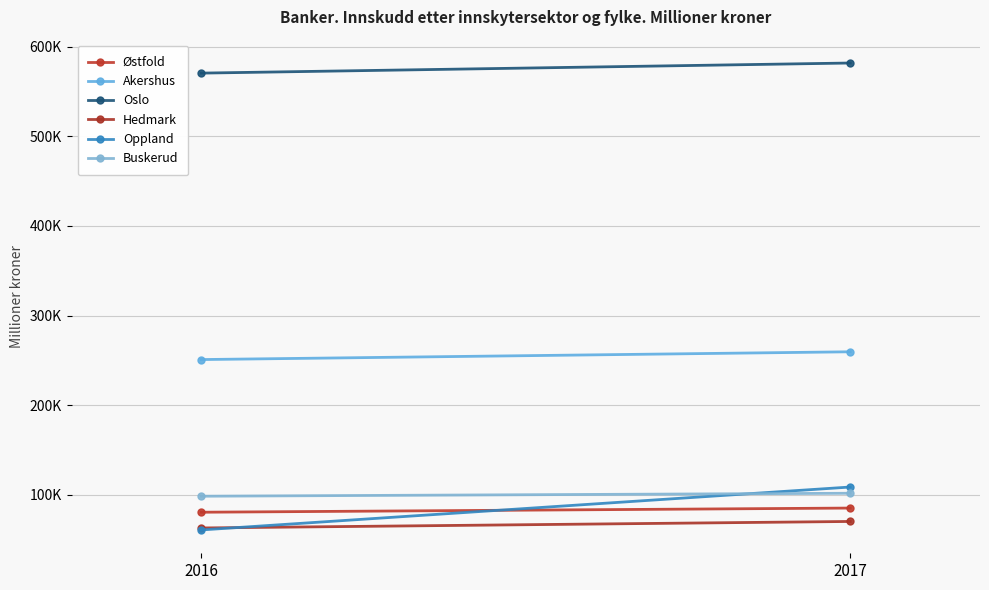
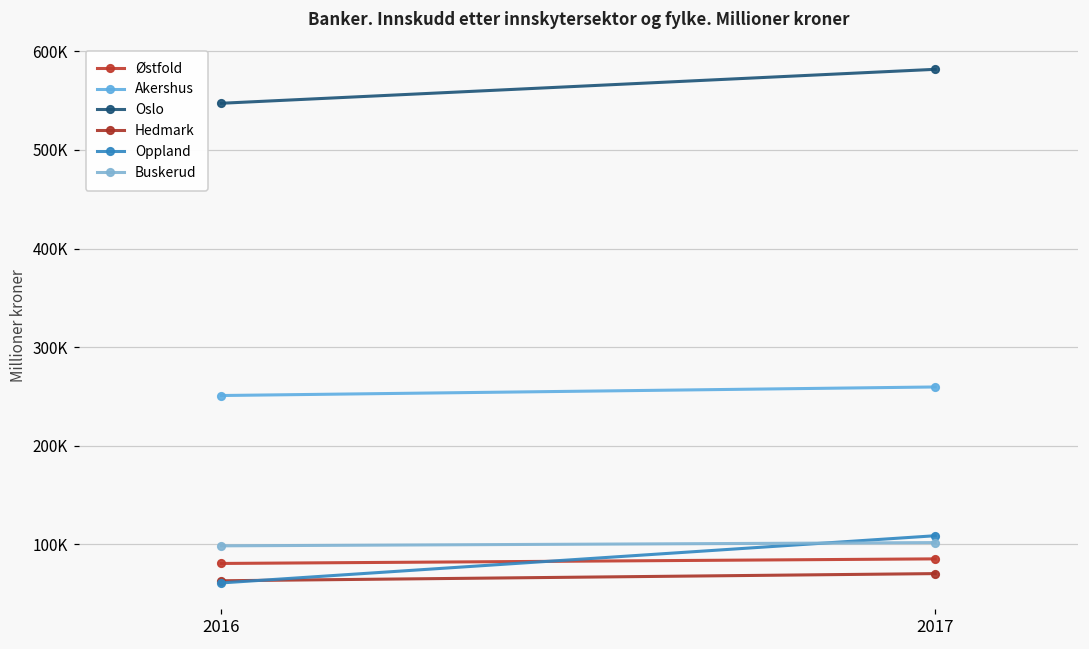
Oslo, 2016: 570000 -> 550000
